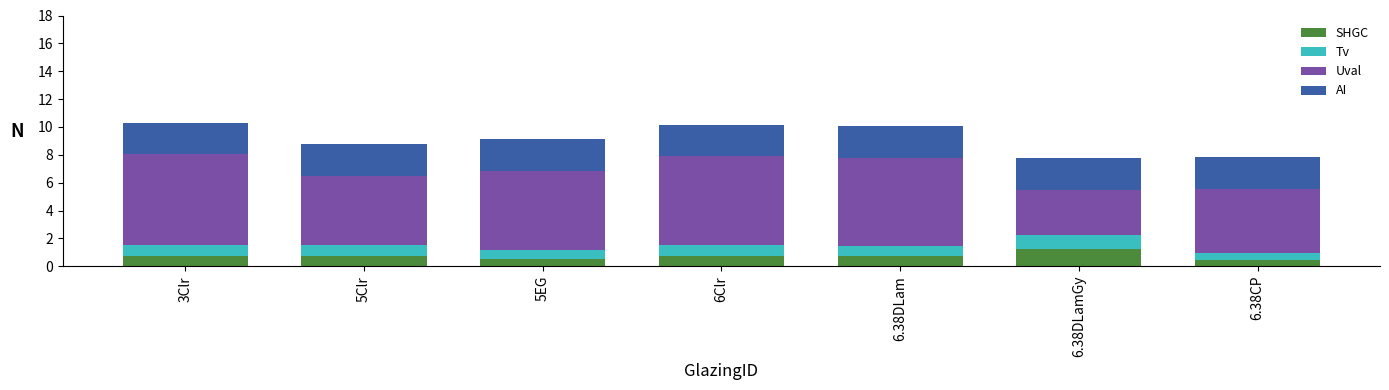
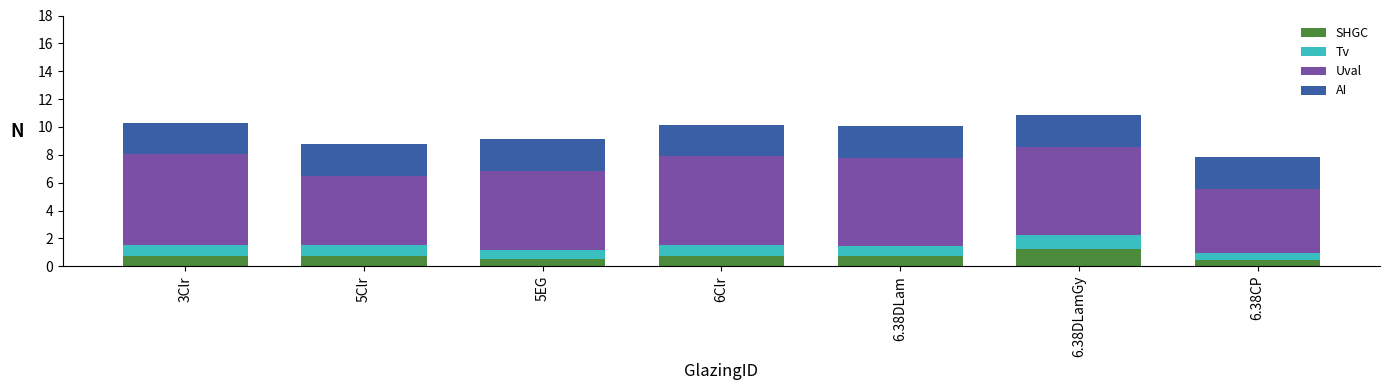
Uval, 6.38DLamGy: 3.2 -> 6.3
